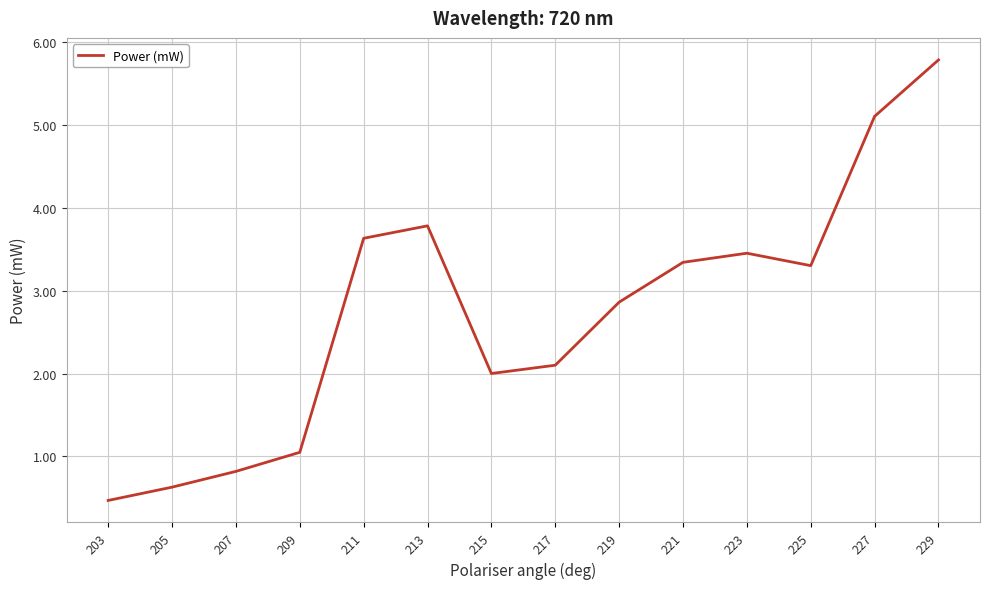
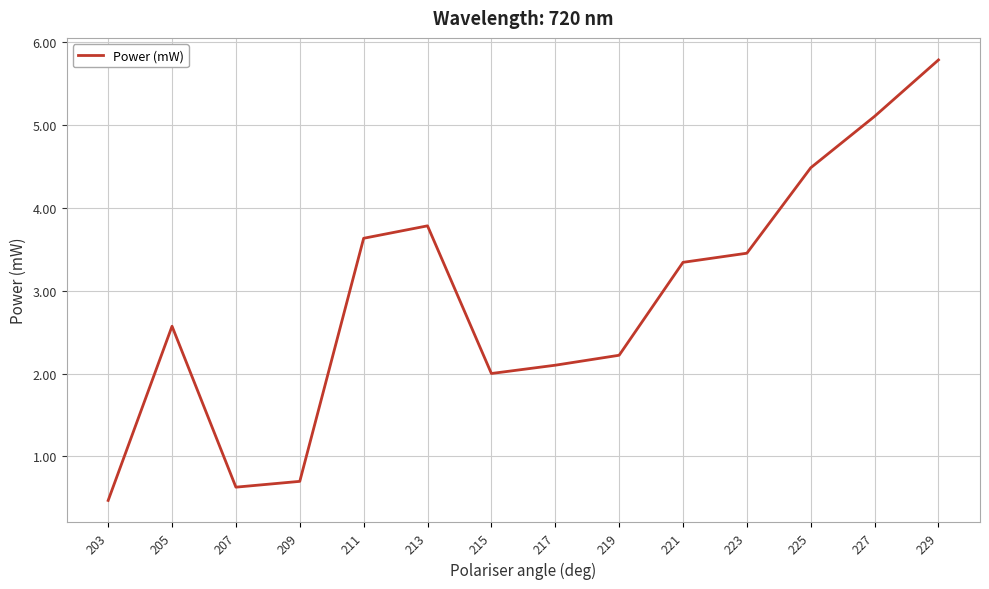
205: 0.6 -> 2.6
207: 0.8 -> 0.6
209: 1.1 -> 0.7
219: 2.9 -> 2.2
225: 3.3 -> 4.5
